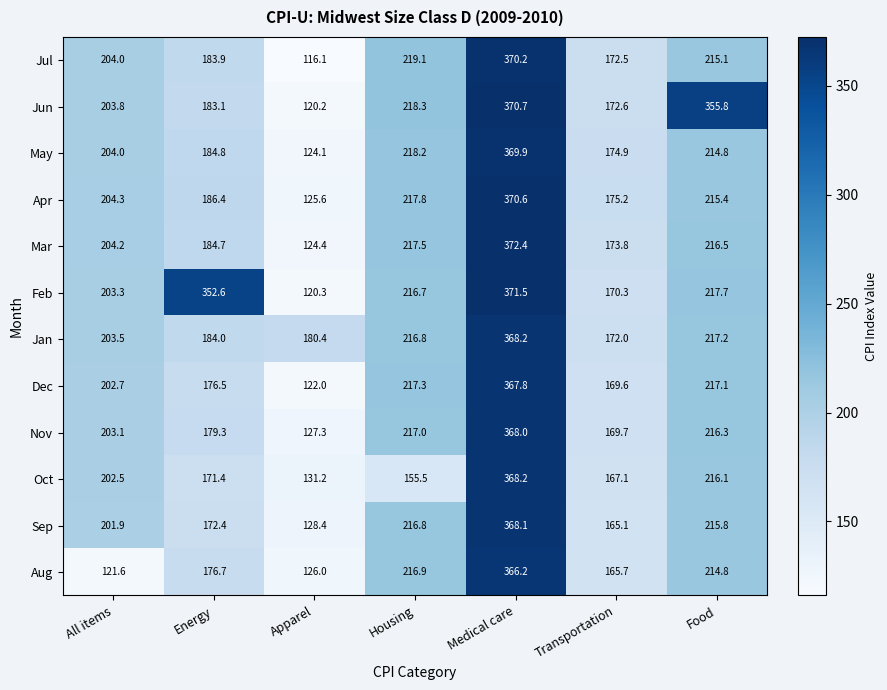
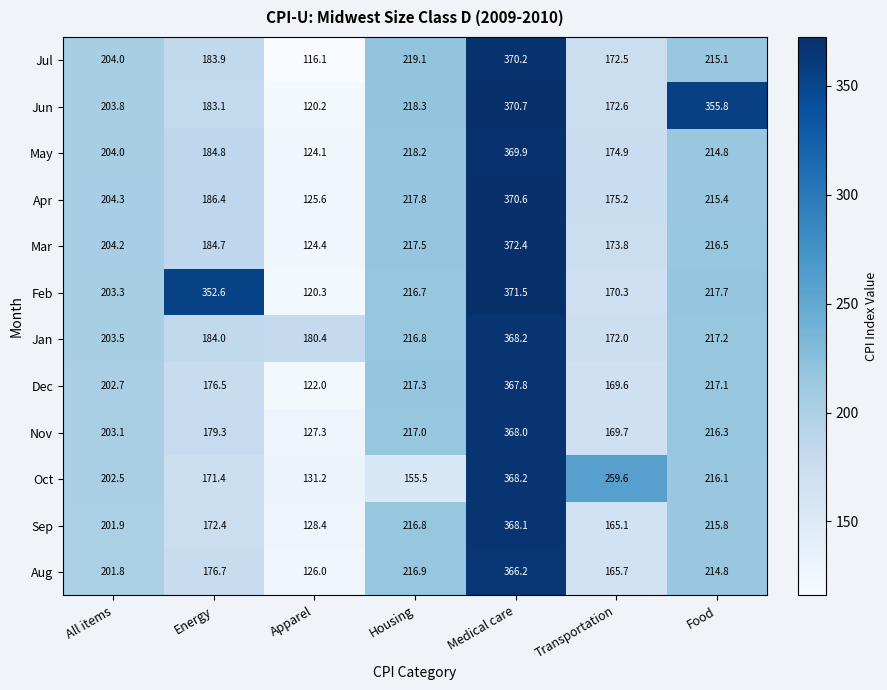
Oct, Transportation: 167.1 -> 259.6
Aug, All items: 121.6 -> 201.8
